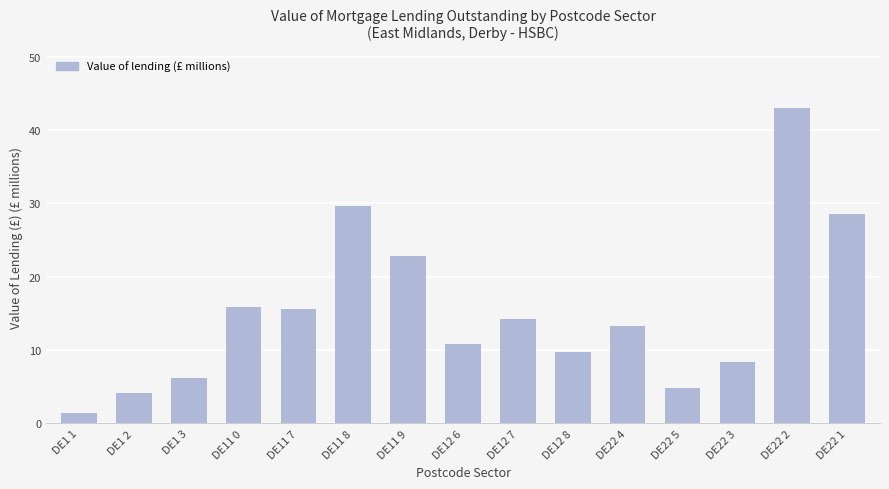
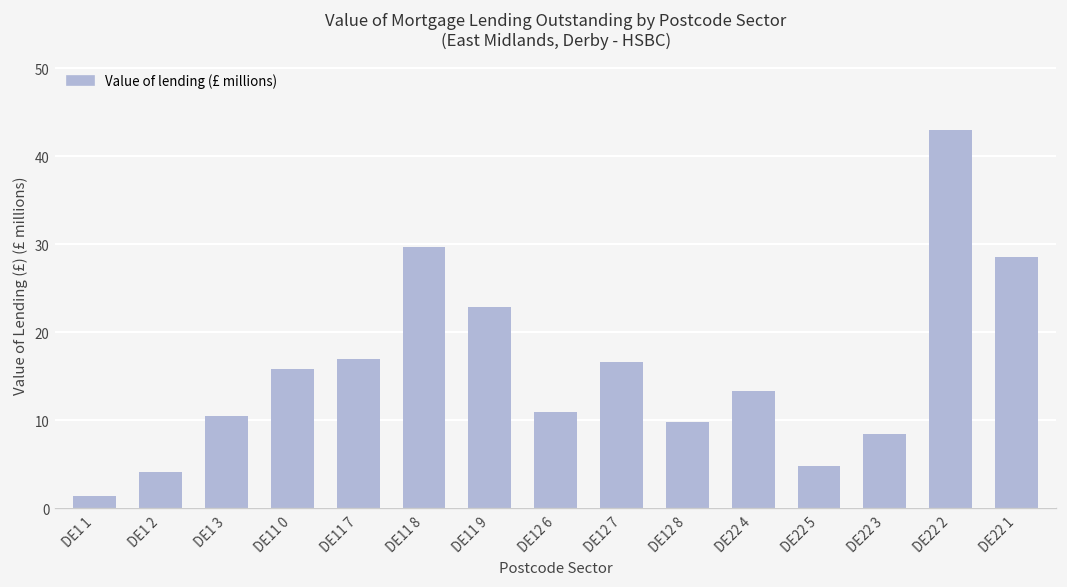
DE1 3: 6 -> 11
DE11 7: 16 -> 17
DE12 7: 14 -> 17
